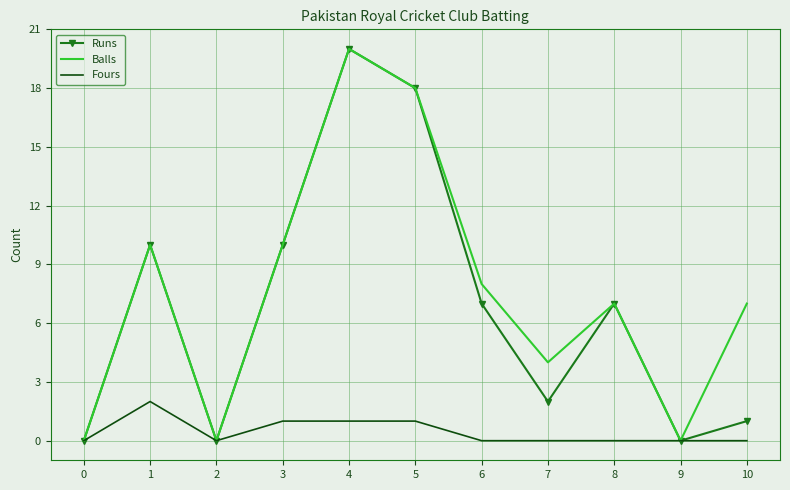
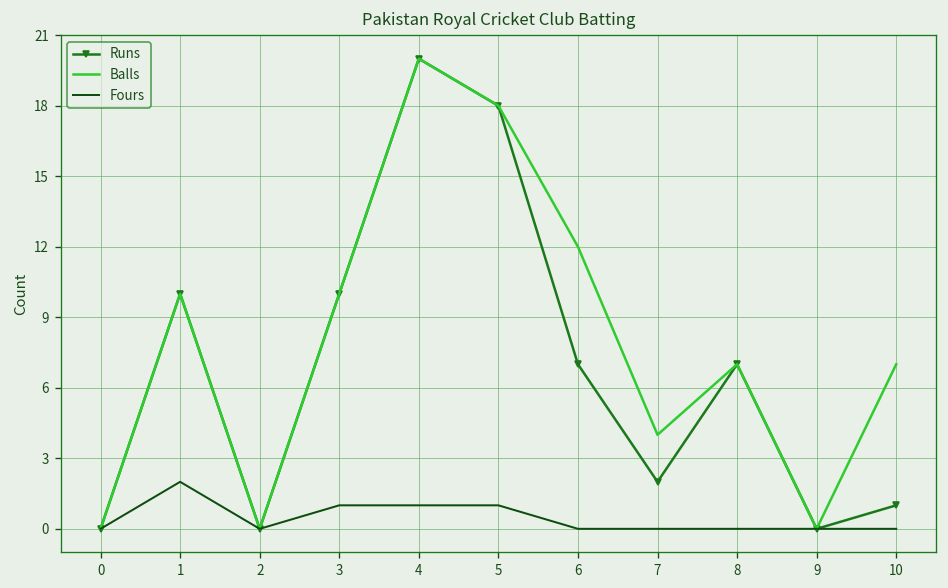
Balls, 6: 8 -> 12
